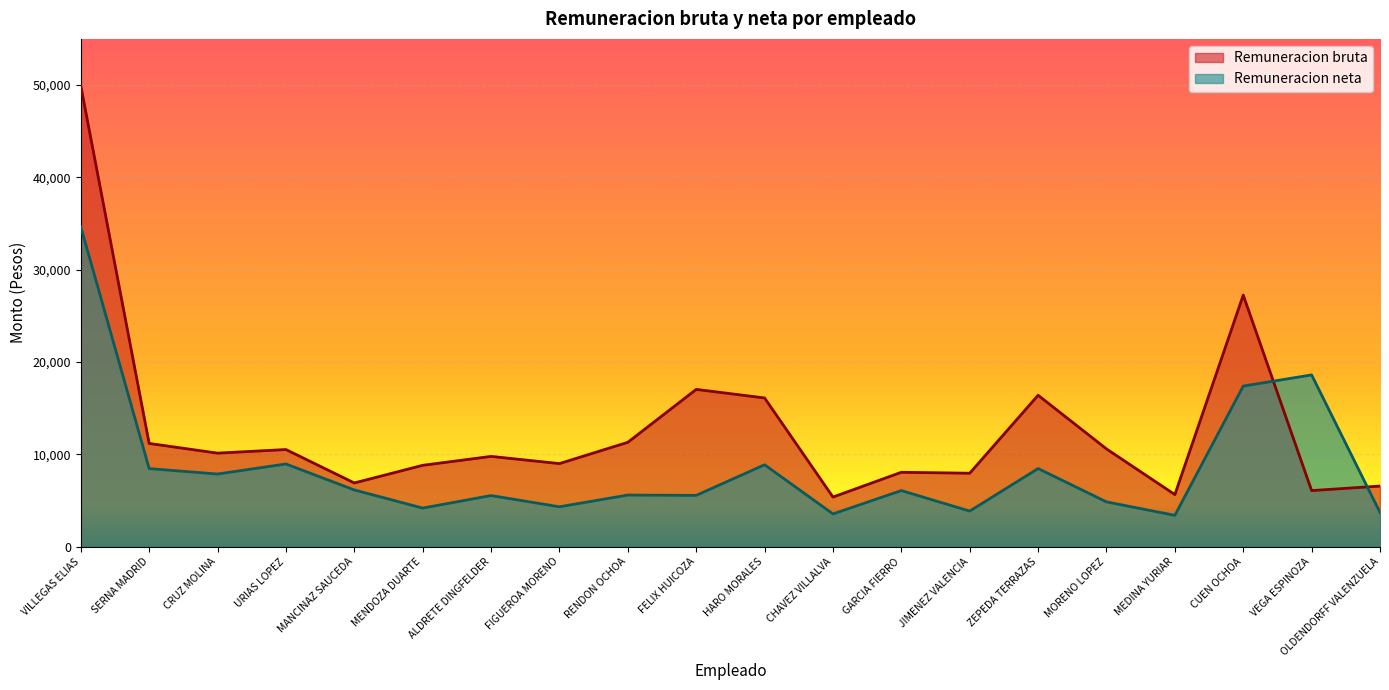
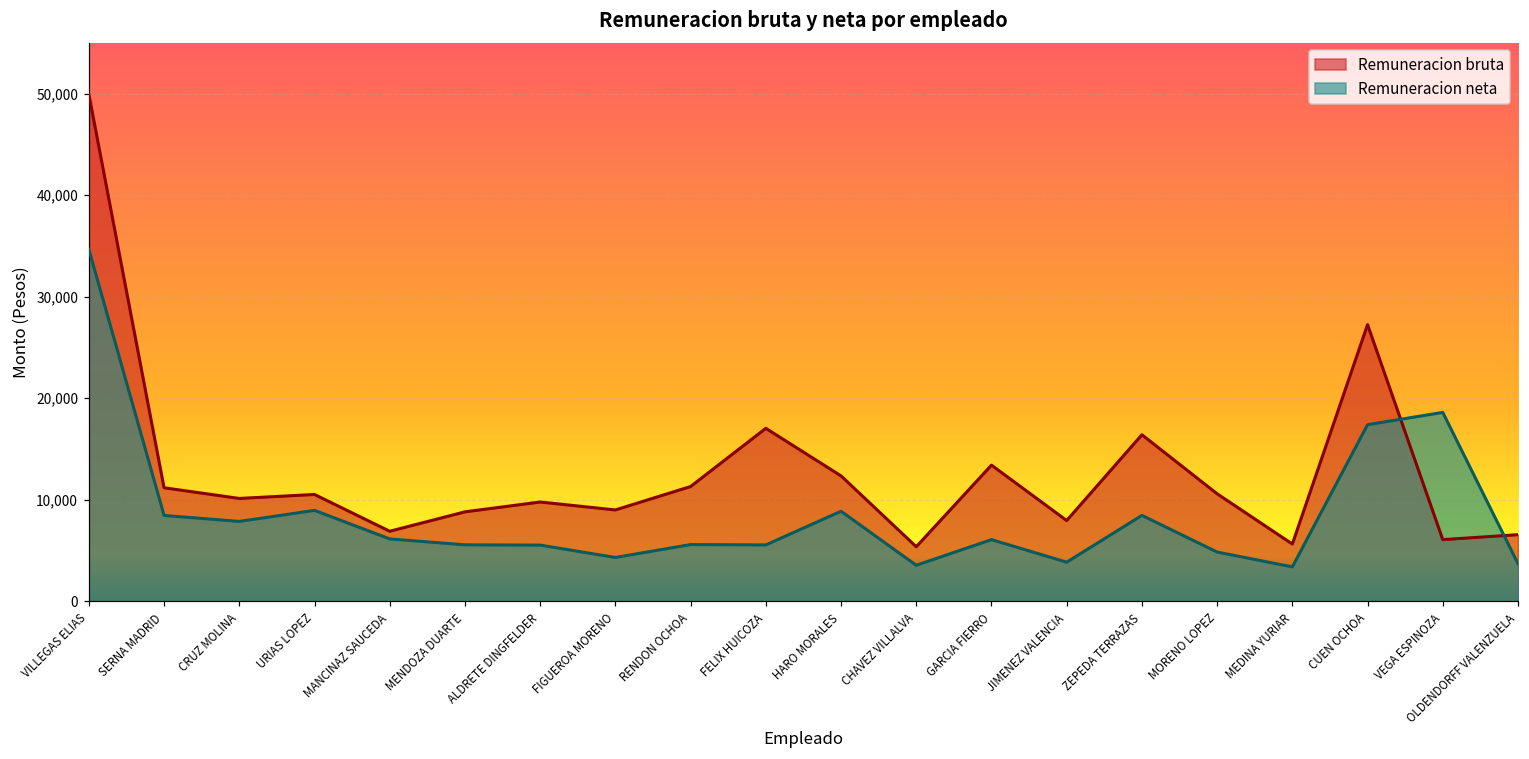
Remuneracion neta, MENDOZA DUARTE: 4,000 -> 6,000
Remuneracion bruta, HARO MORALES: 16,000 -> 12,000
Remuneracion bruta, GARCIA FIERRO: 8,000 -> 13,000
